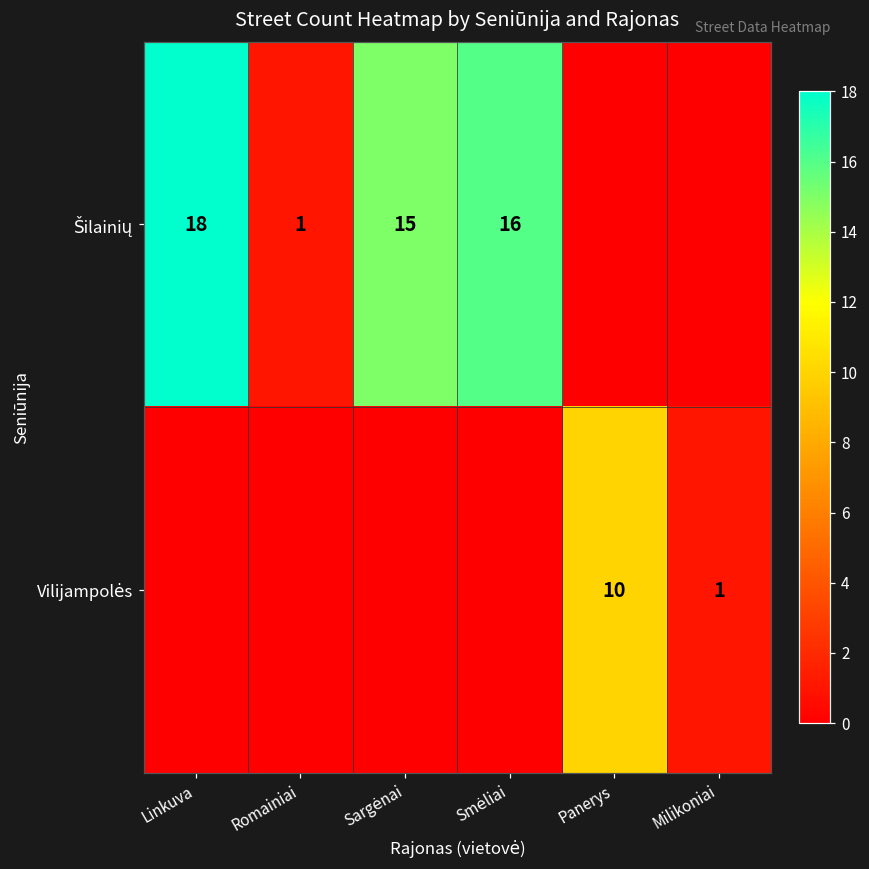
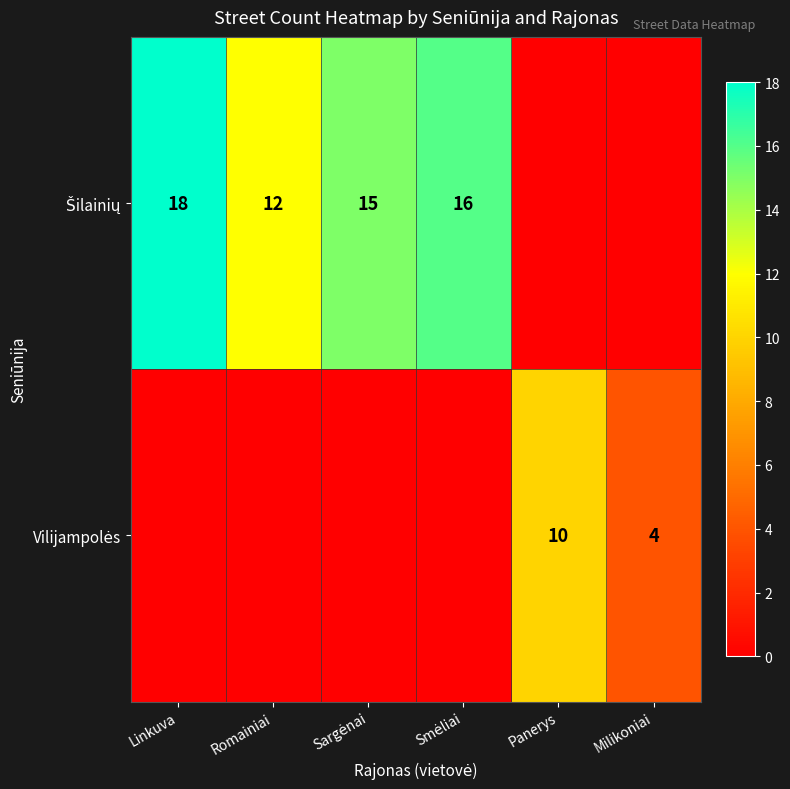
Šilainių, Romainiai: 1 -> 12
Vilijampolės, Milikoniai: 1 -> 4
